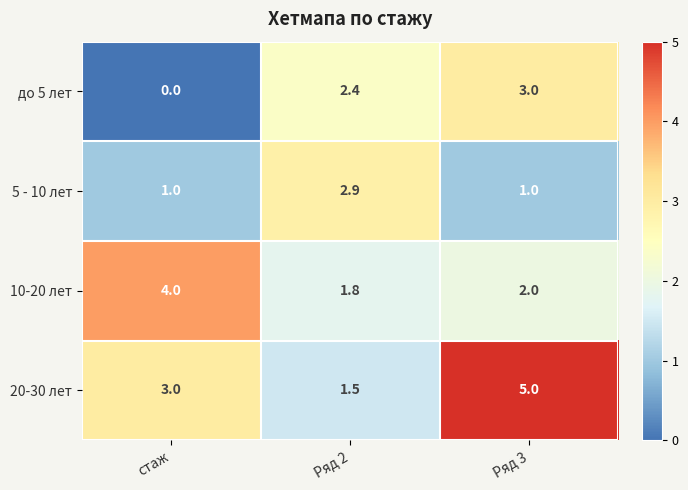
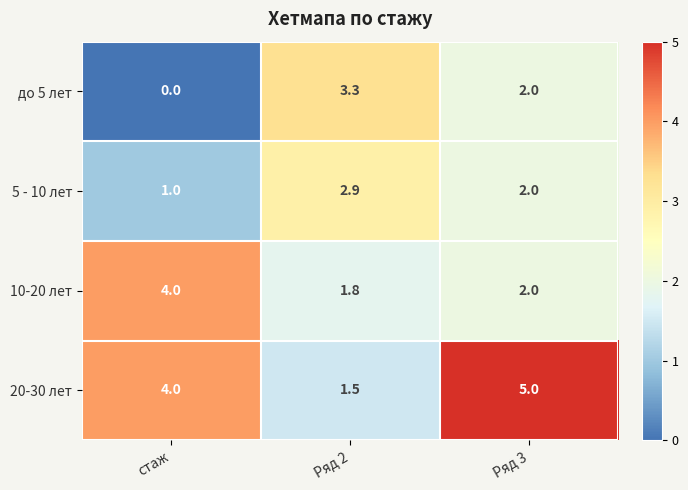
до 5 лет, Ряд 2: 2.4 -> 3.3
до 5 лет, Ряд 3: 3.0 -> 2.0
5 - 10 лет, Ряд 3: 1.0 -> 2.0
20-30 лет, стаж: 3.0 -> 4.0
